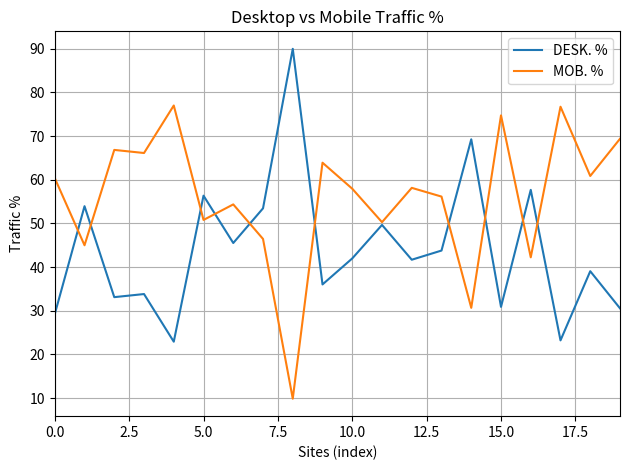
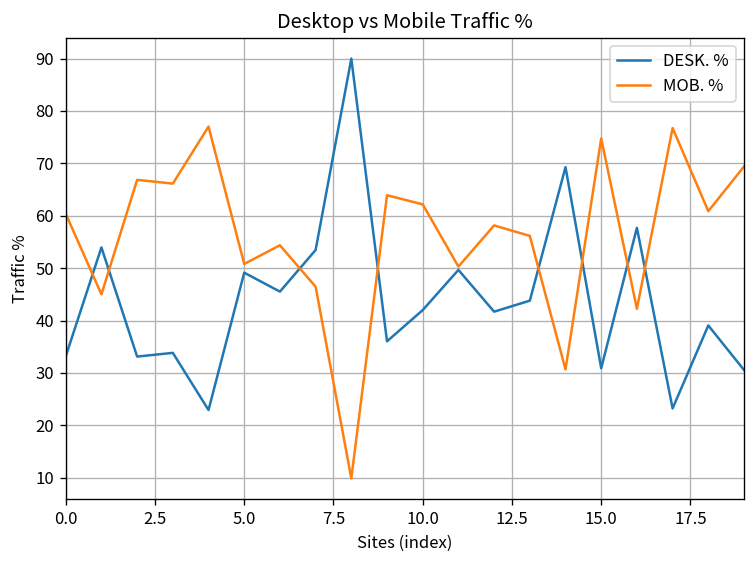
DESK. %, 0.0: 29 -> 33
DESK. %, 5.0: 56 -> 49
MOB. %, 10.0: 58 -> 62
